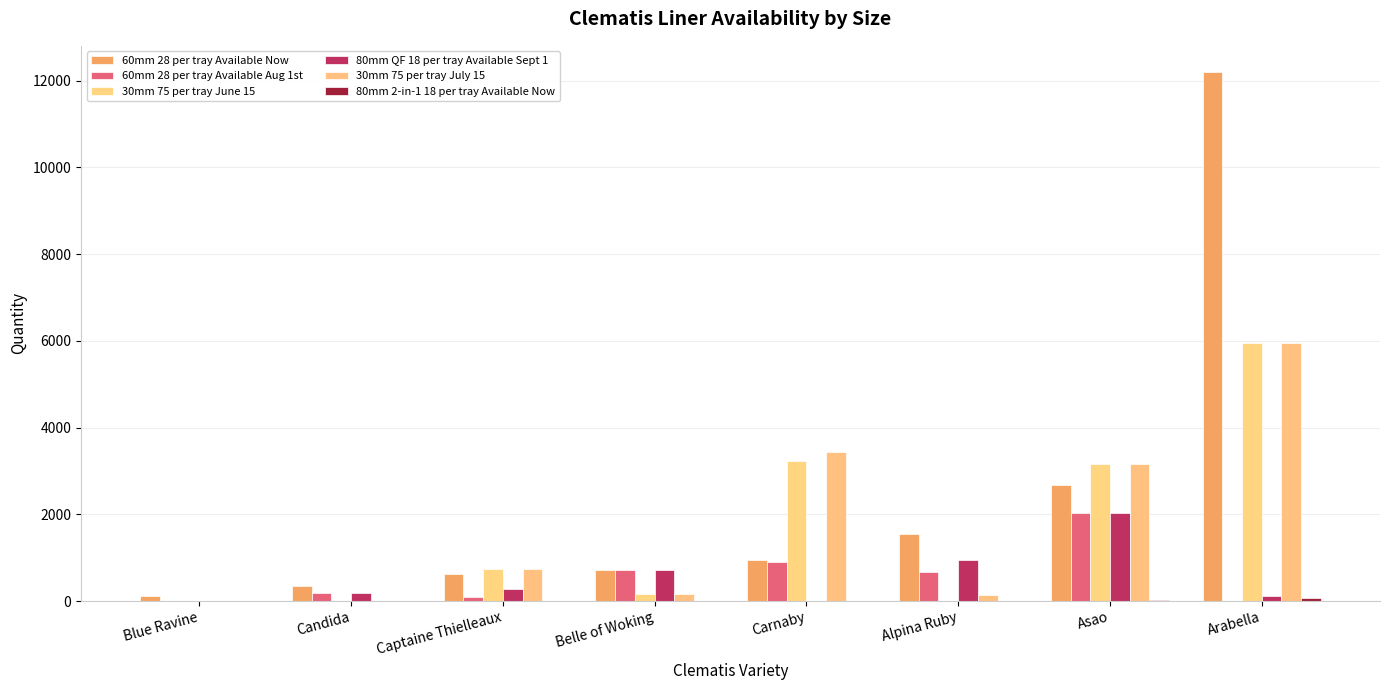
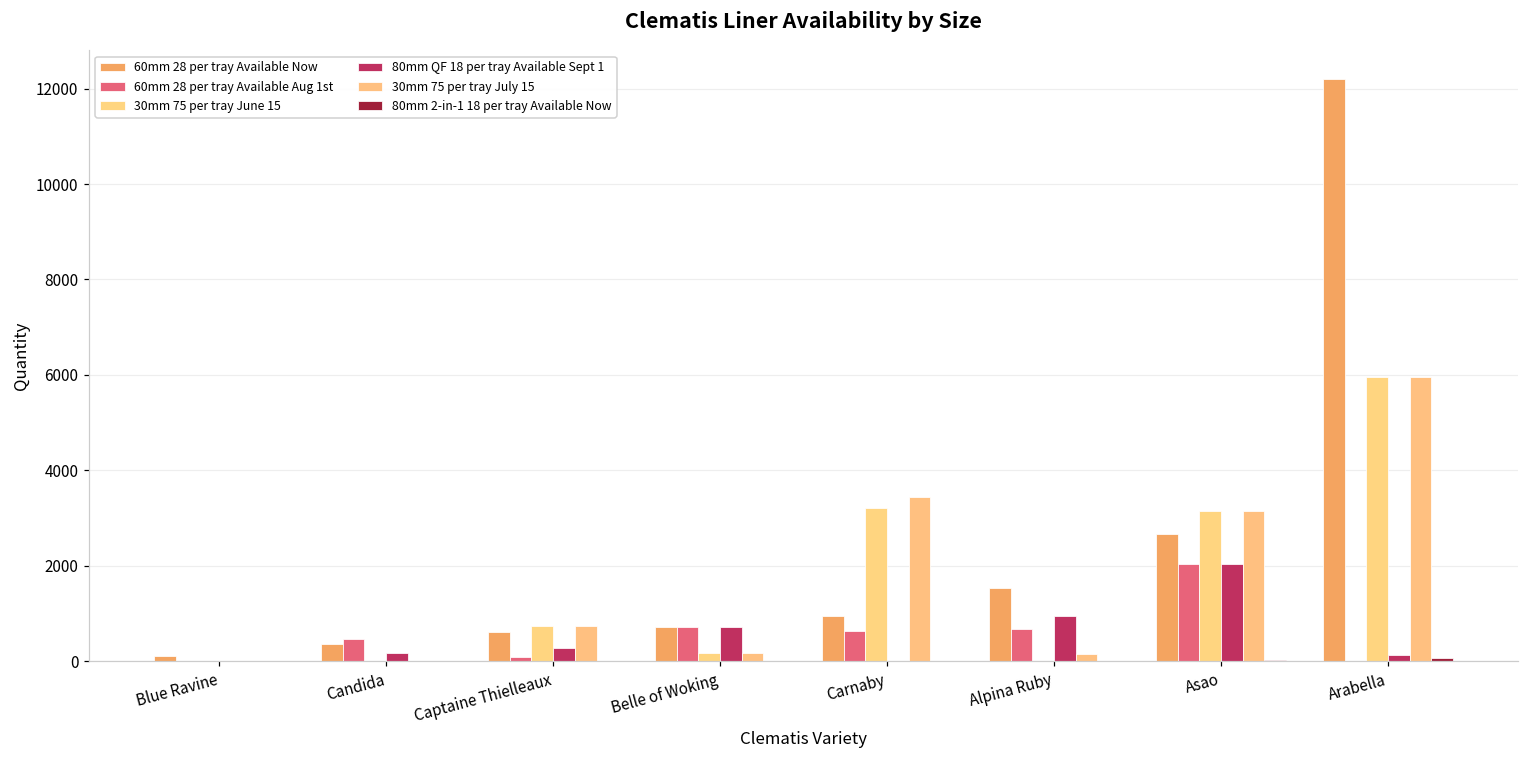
60mm 28 per tray Available Aug 1st, Candida: 200 -> 500
60mm 28 per tray Available Aug 1st, Carnaby: 900 -> 600
